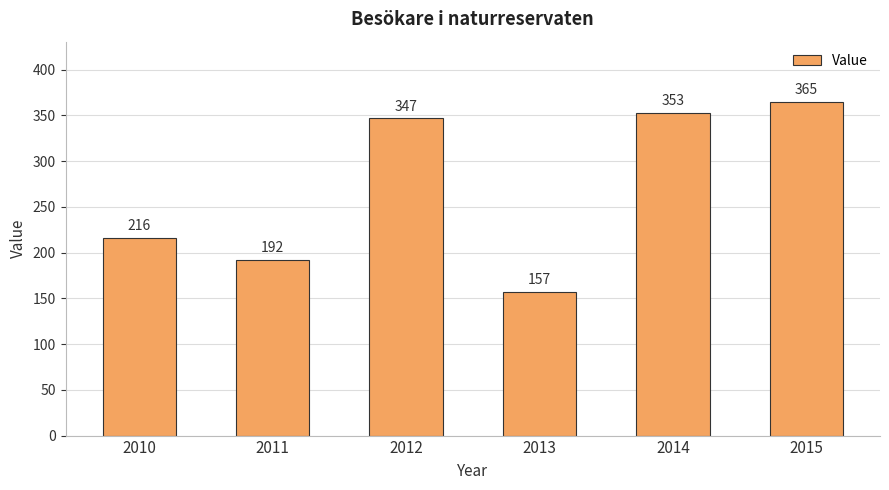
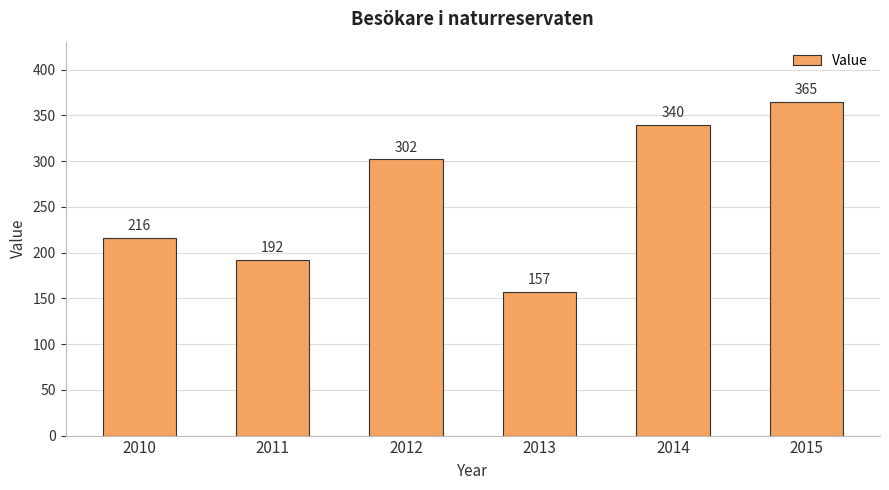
2012: 347 -> 302
2014: 353 -> 340
